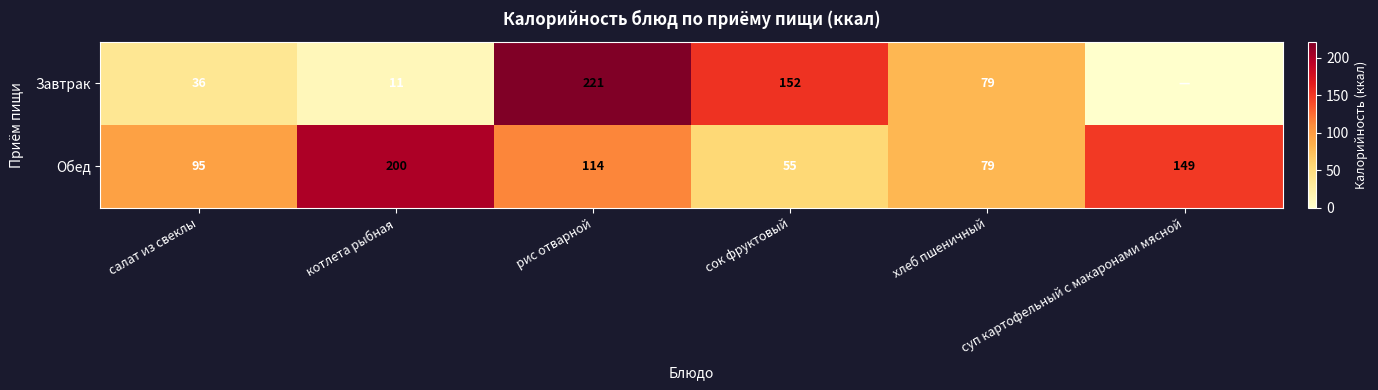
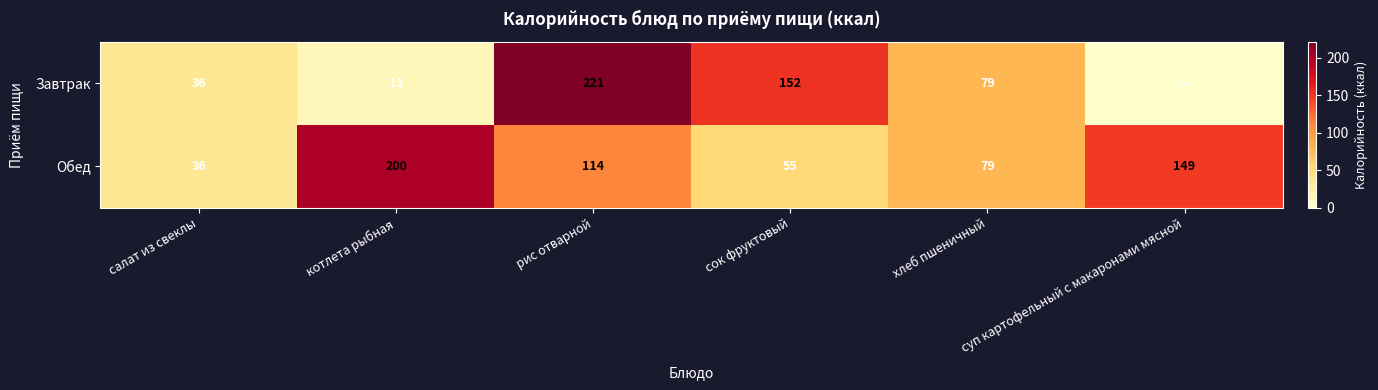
Обед, салат из свеклы: 95 -> 36
